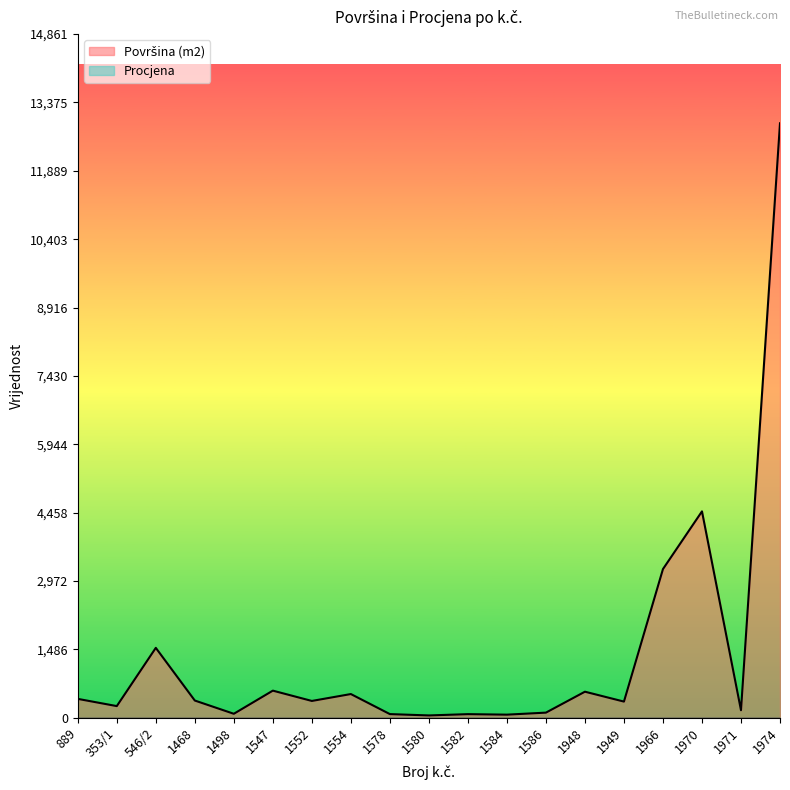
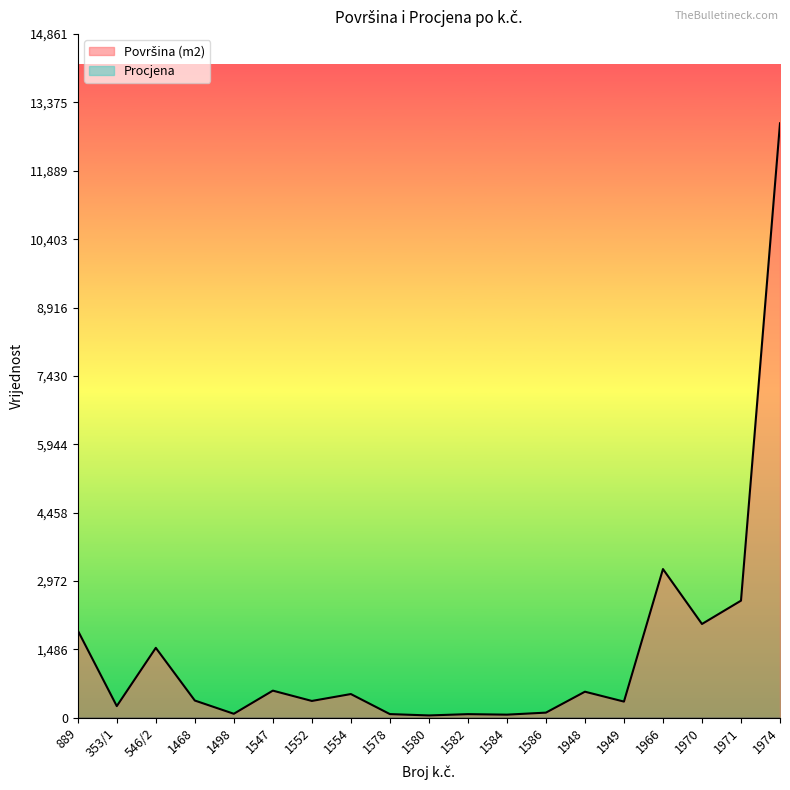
Površina (m2), 889: 400 -> 1,900
Površina (m2), 1970: 4,500 -> 2,000
Površina (m2), 1971: 200 -> 2,500
